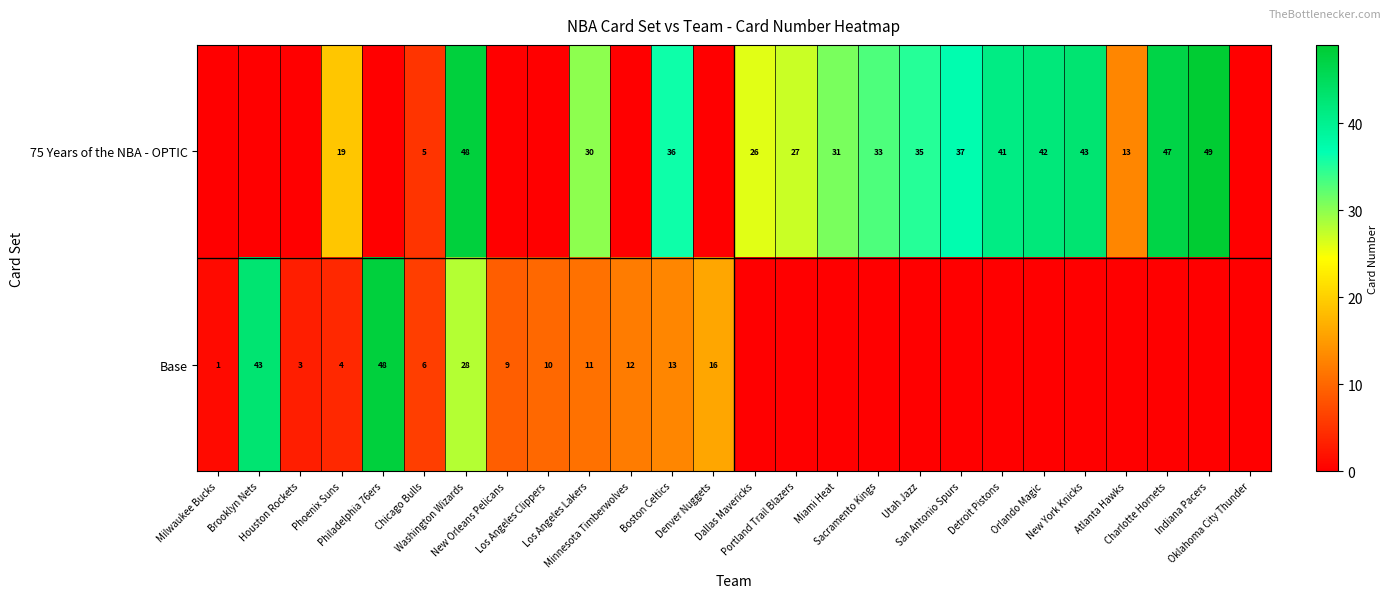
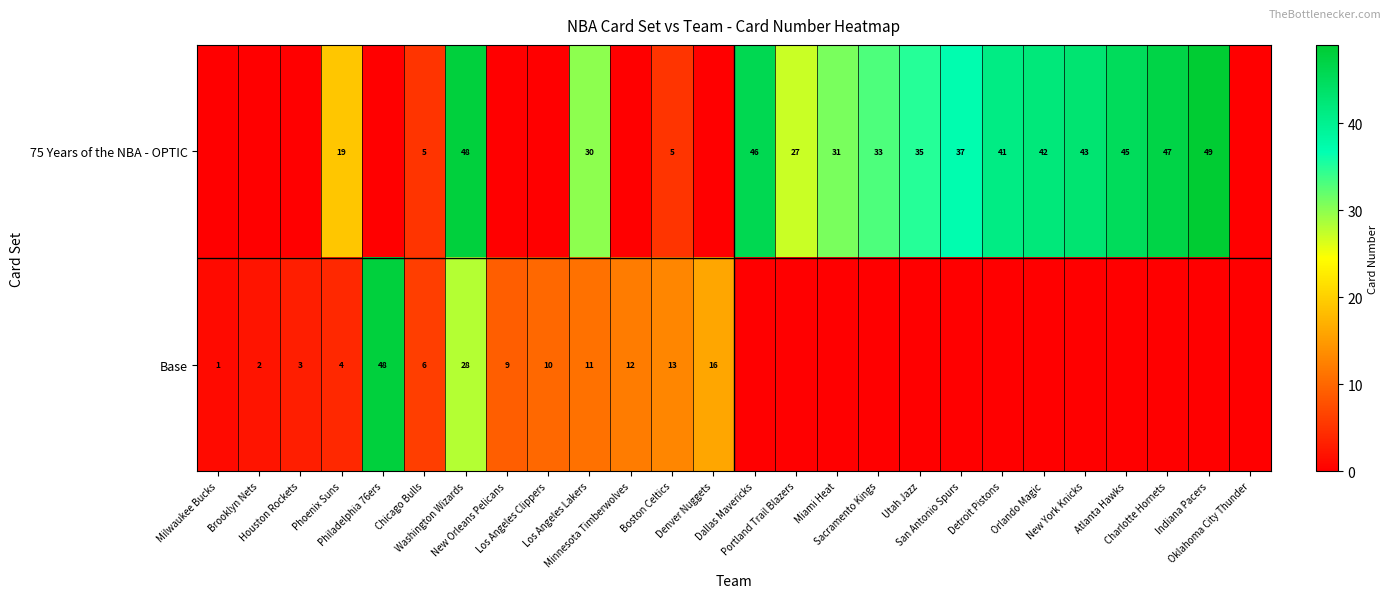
75 Years of the NBA - OPTIC, Boston Celtics: 36 -> 5
75 Years of the NBA - OPTIC, Dallas Mavericks: 26 -> 46
75 Years of the NBA - OPTIC, Atlanta Hawks: 13 -> 45
Base, Brooklyn Nets: 43 -> 2
